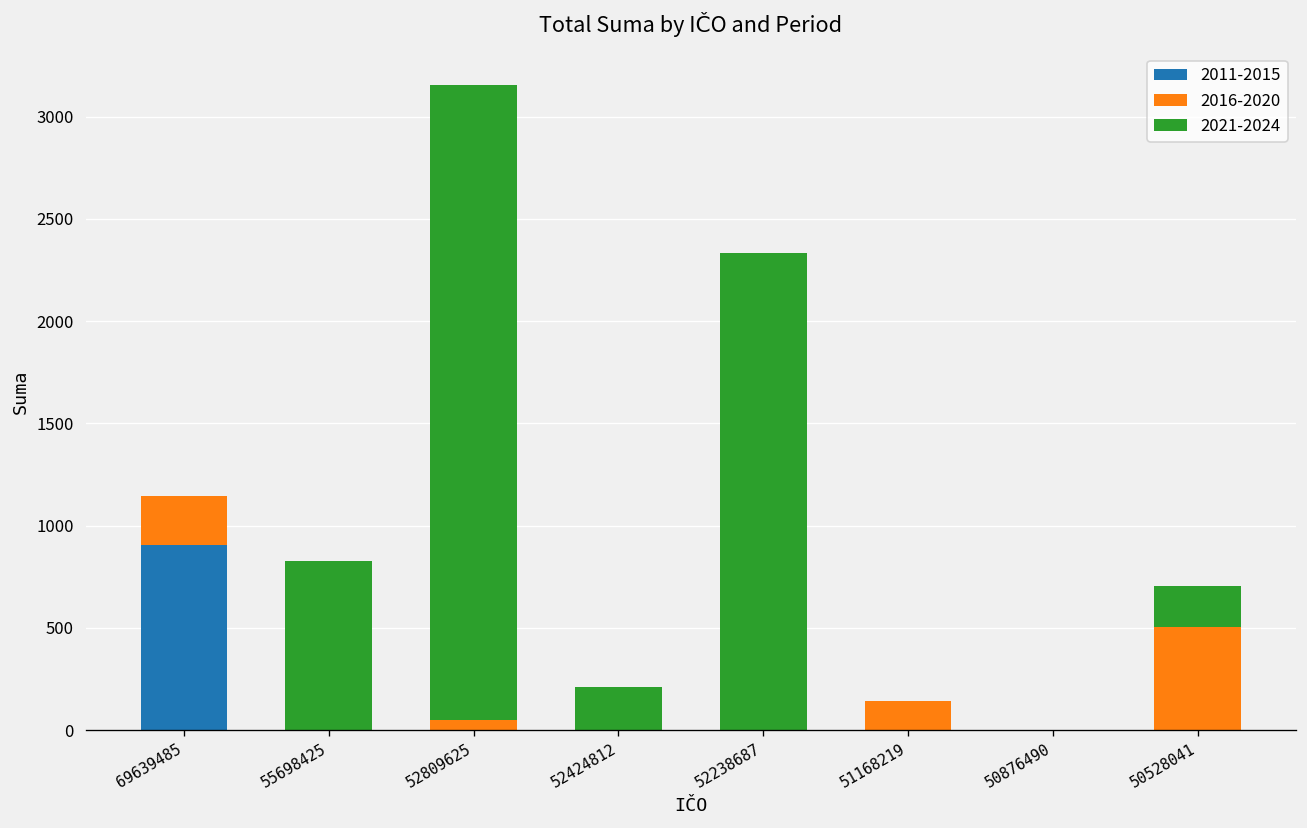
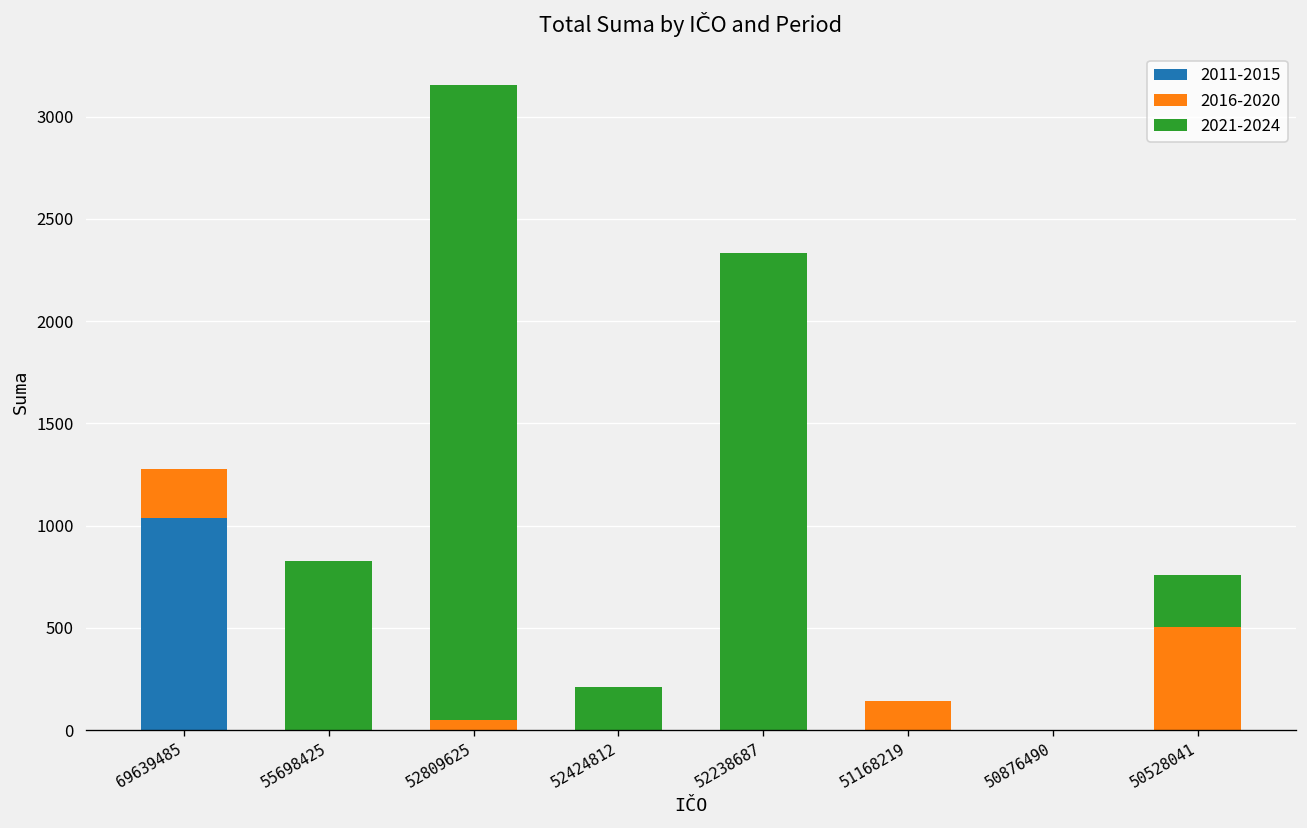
2011-2015, 69639485: 900 -> 1040
2021-2024, 50528041: 200 -> 260
